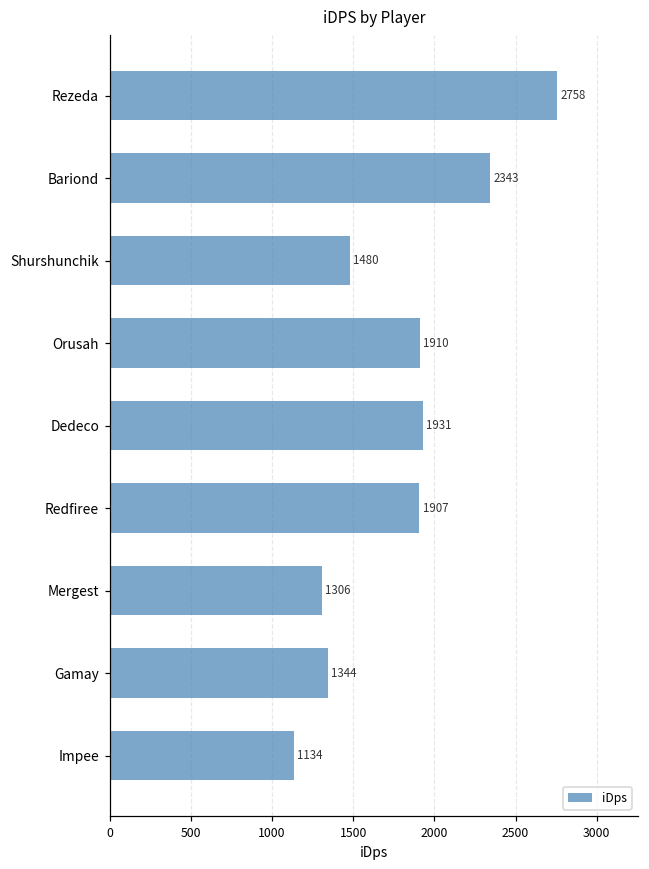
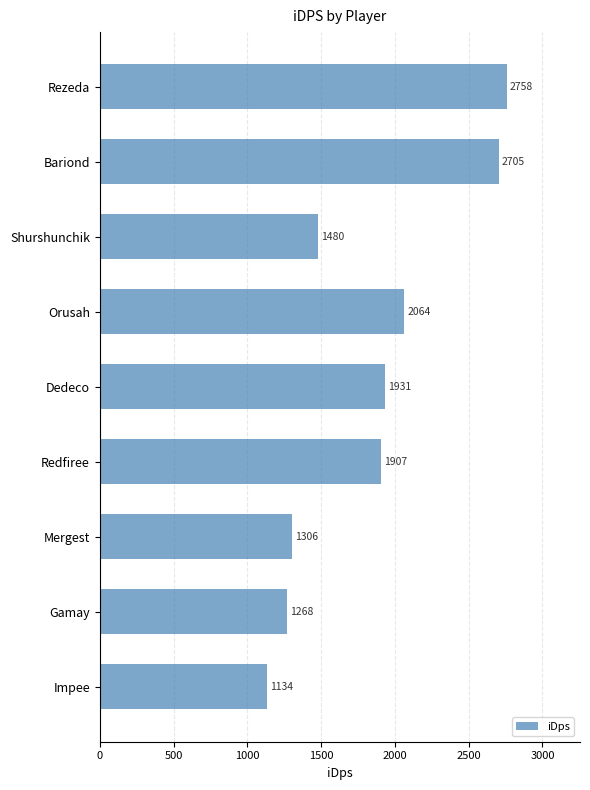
Bariond: 2343 -> 2705
Orusah: 1910 -> 2064
Gamay: 1344 -> 1268
